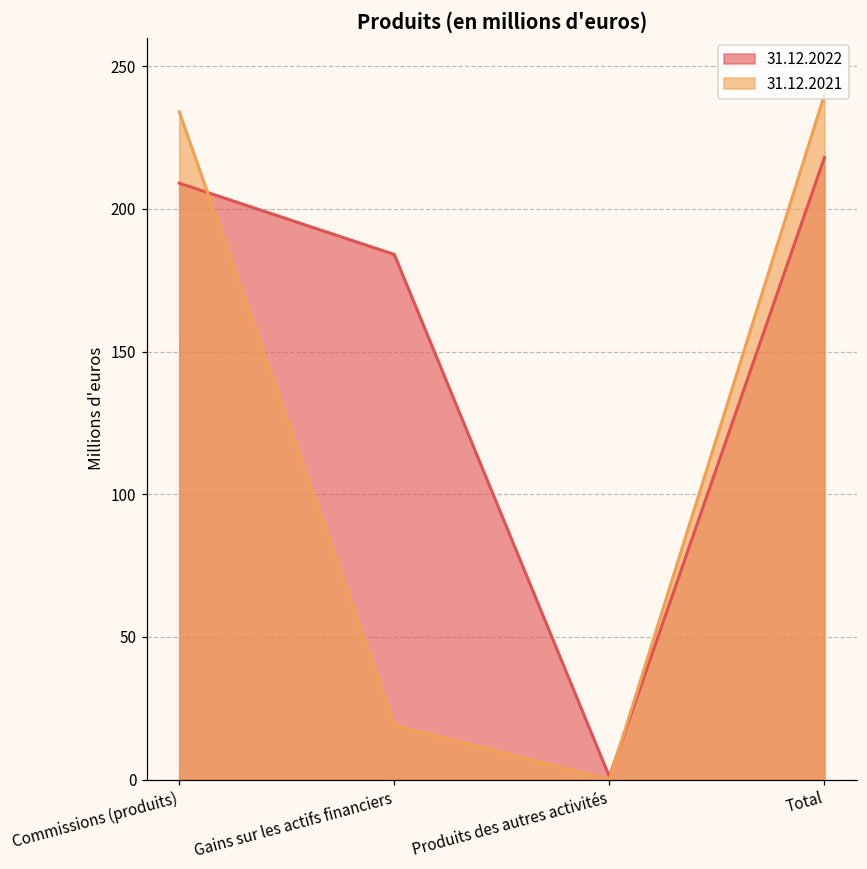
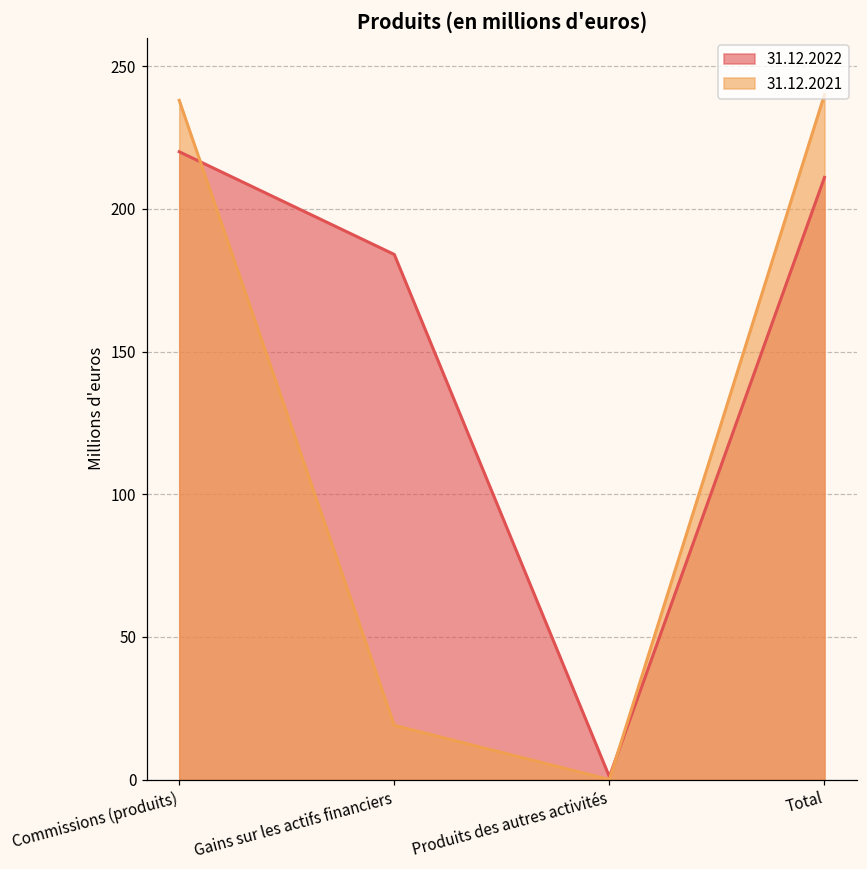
31.12.2022, Commissions (produits): 209 -> 220
31.12.2021, Commissions (produits): 234 -> 238
31.12.2022, Total: 218 -> 211
